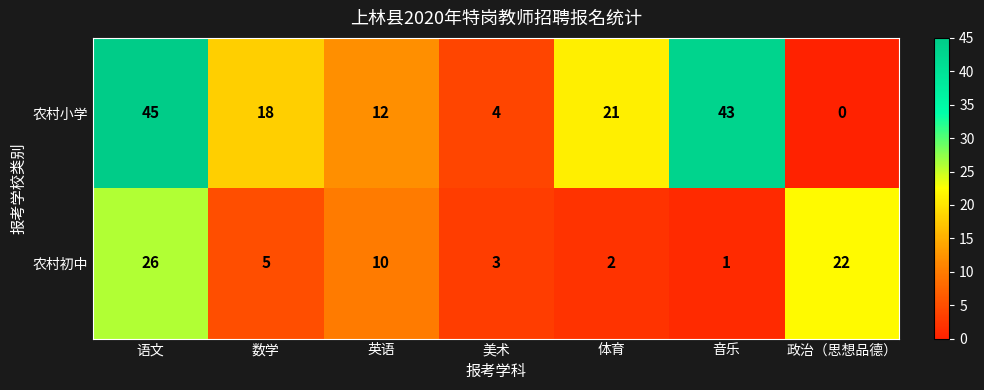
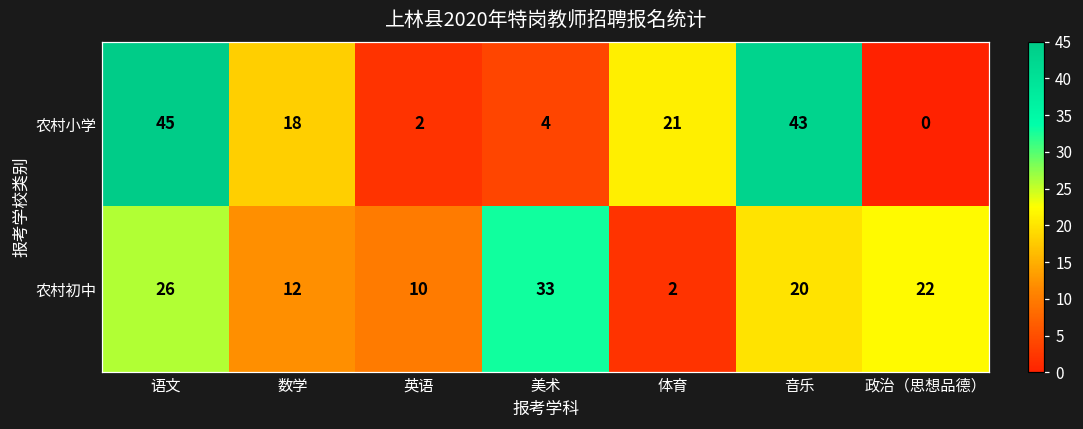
农村小学, 英语: 12 -> 2
农村初中, 数学: 5 -> 12
农村初中, 美术: 3 -> 33
农村初中, 音乐: 1 -> 20
